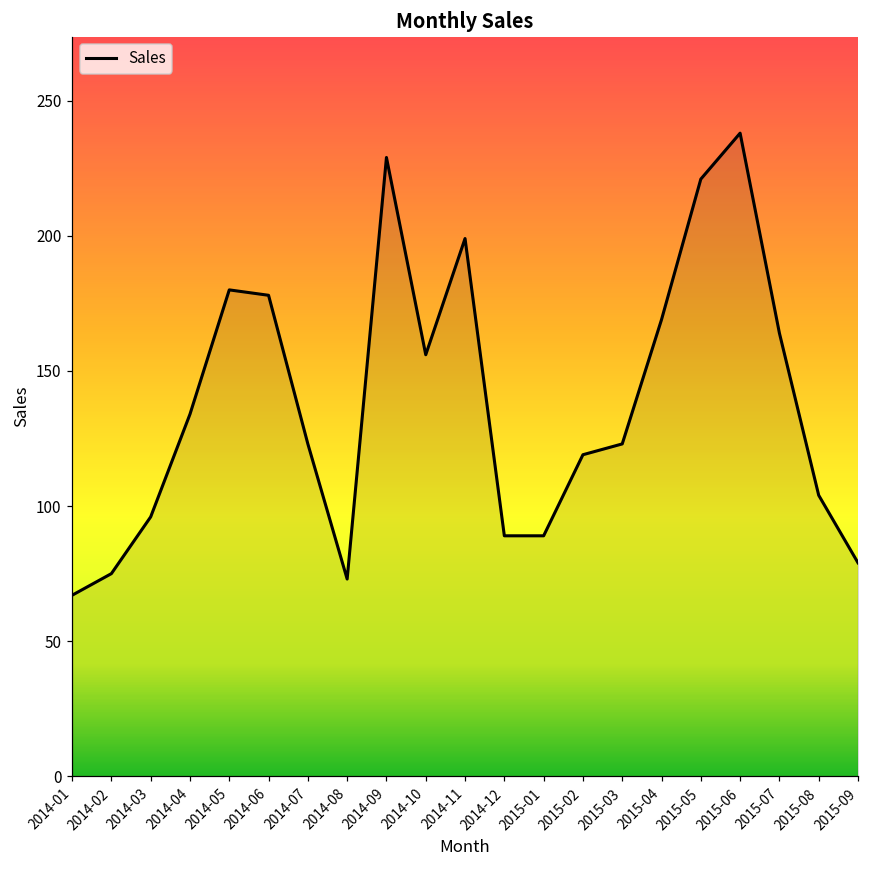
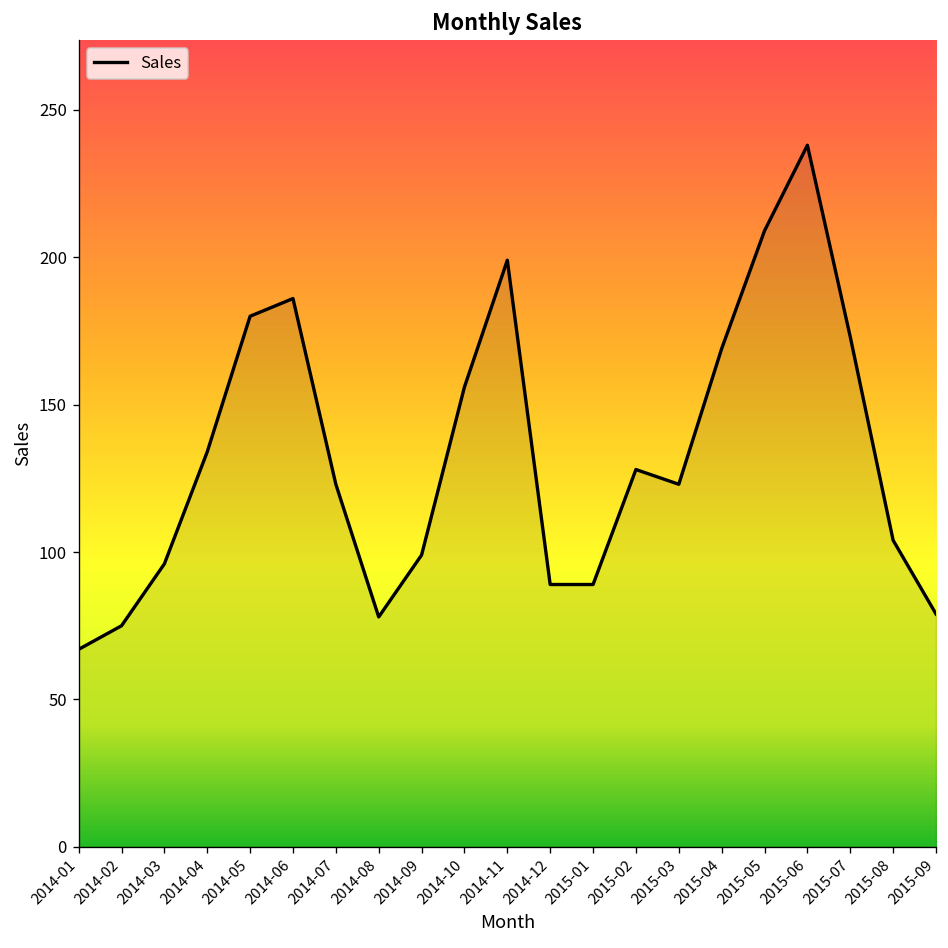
2014-06: 178 -> 186
2014-08: 73 -> 78
2014-09: 229 -> 99
2015-02: 119 -> 128
2015-05: 221 -> 209
2015-07: 164 -> 173
